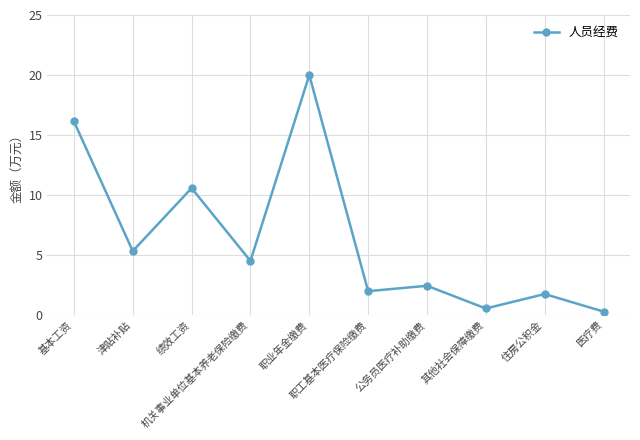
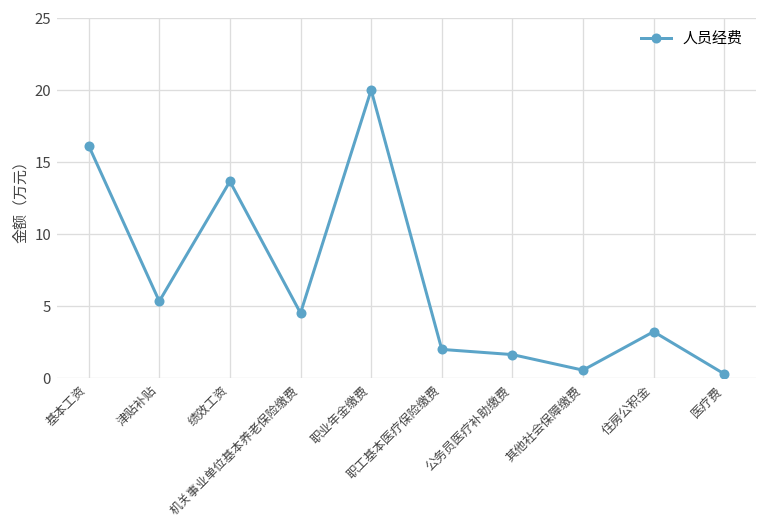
绩效工资: 10.6 -> 13.7
公务员医疗补助缴费: 2.5 -> 1.6
住房公积金: 1.8 -> 3.2
